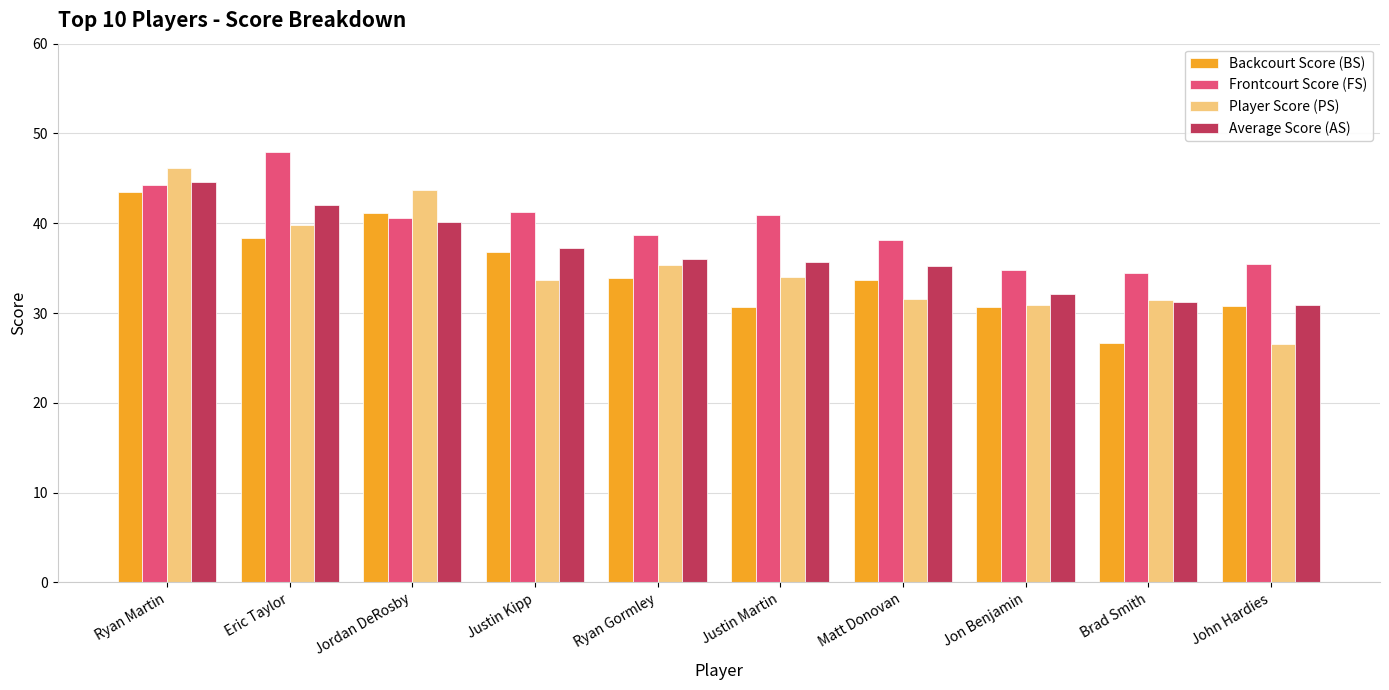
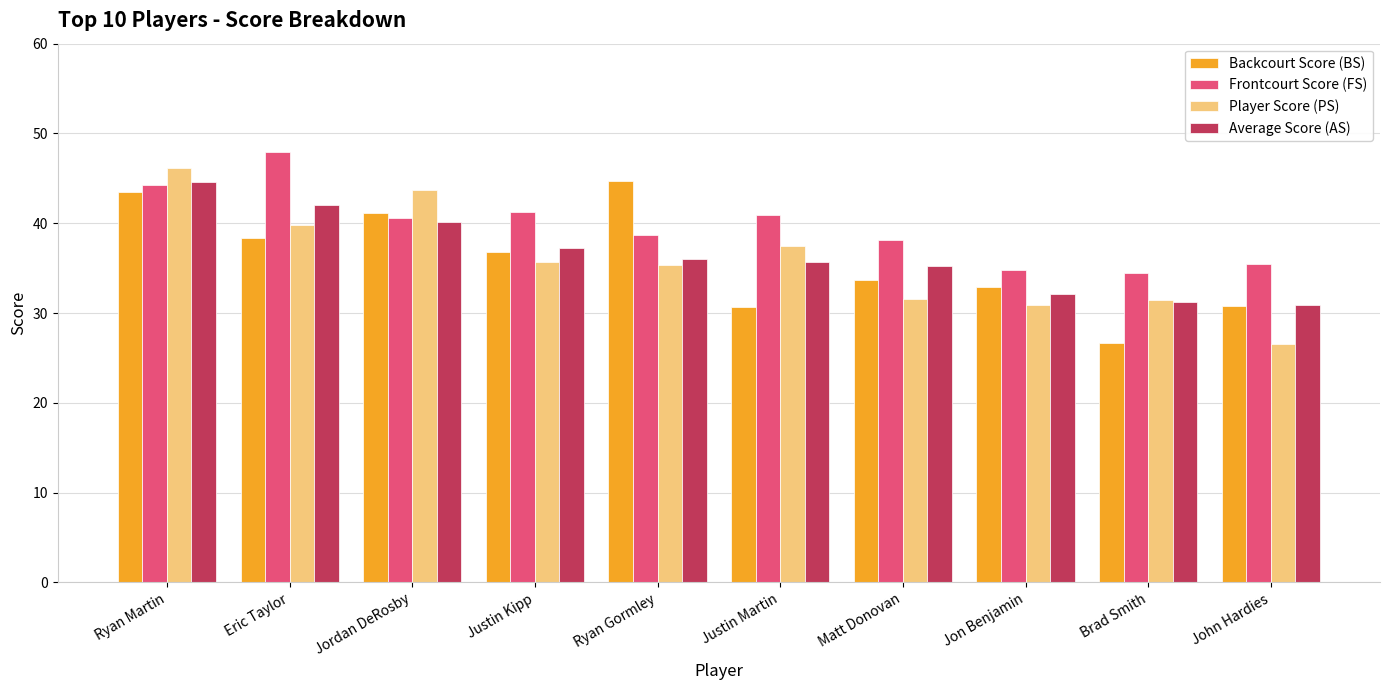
Player Score (PS), Justin Kipp: 34 -> 36
Backcourt Score (BS), Ryan Gormley: 34 -> 45
Player Score (PS), Justin Martin: 34 -> 38
Backcourt Score (BS), Jon Benjamin: 31 -> 33
